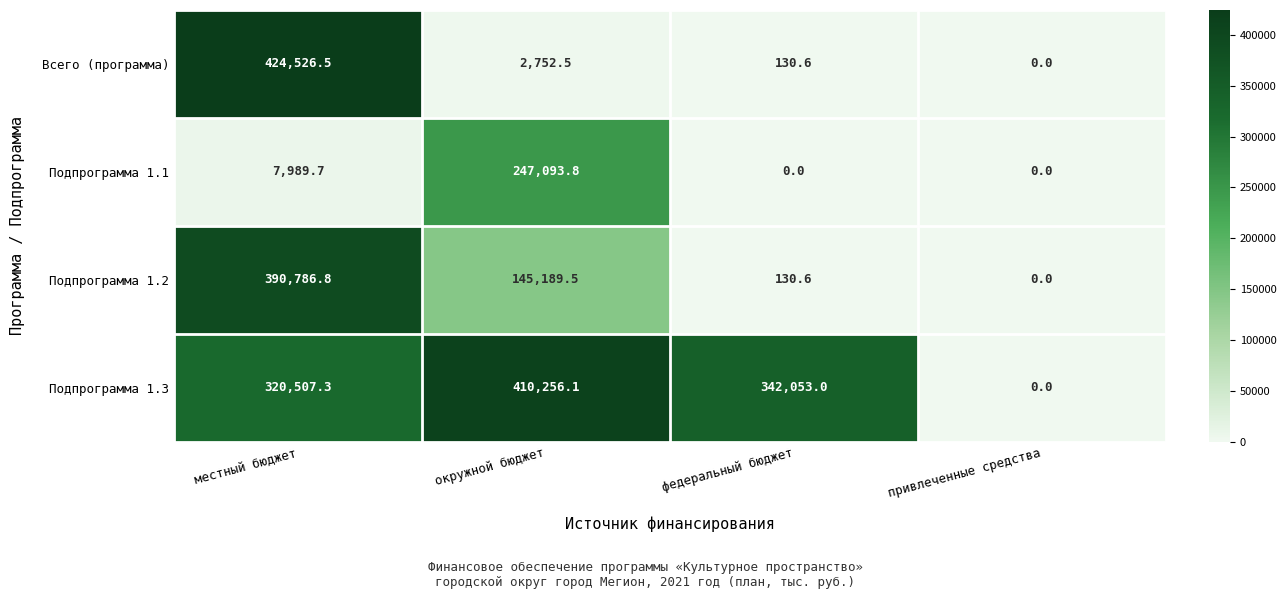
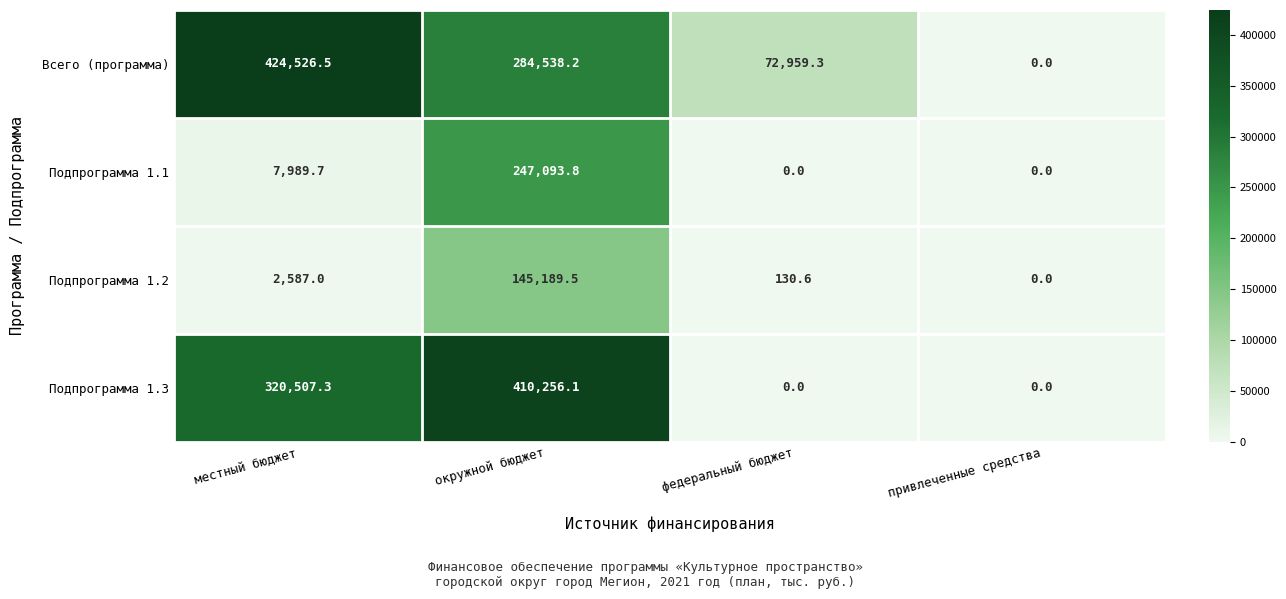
Всего (программа), окружной бюджет: 2,752.5 -> 284,538.2
Всего (программа), федеральный бюджет: 130.6 -> 72,959.3
Подпрограмма 1.2, местный бюджет: 390,786.8 -> 2,587.0
Подпрограмма 1.3, федеральный бюджет: 342,053.0 -> 0.0
